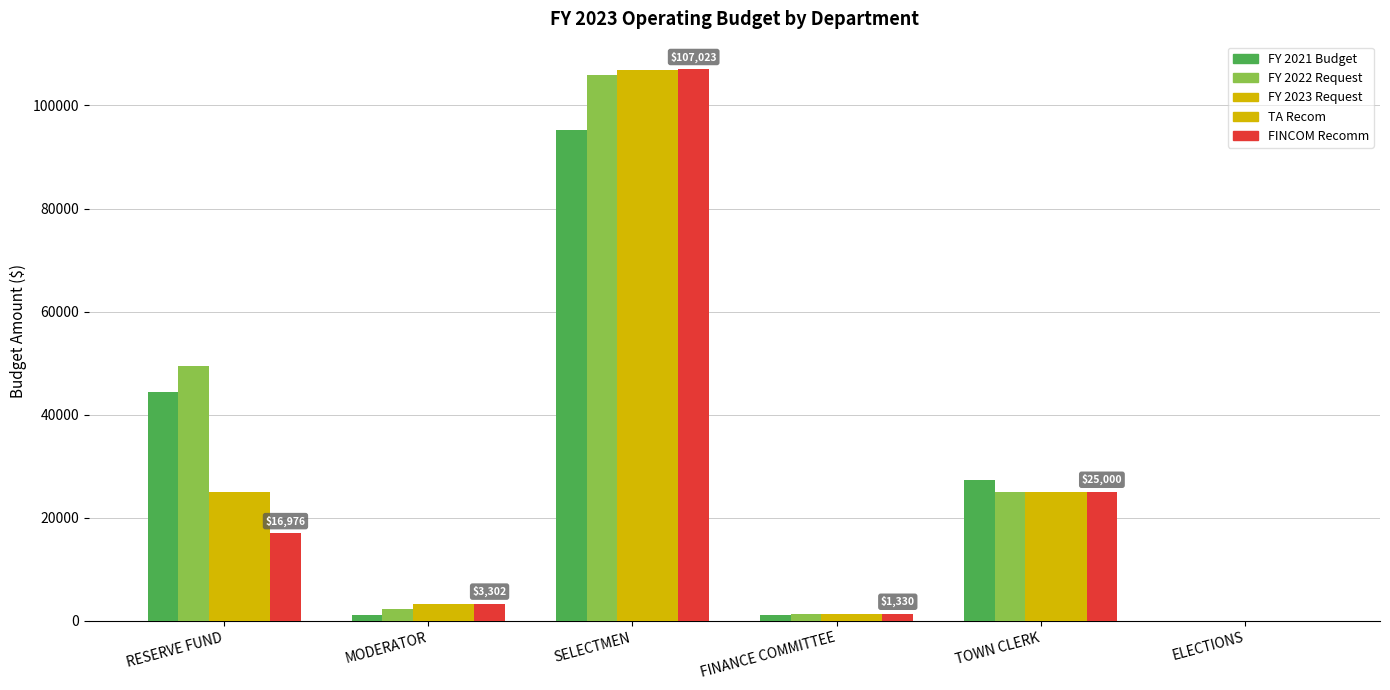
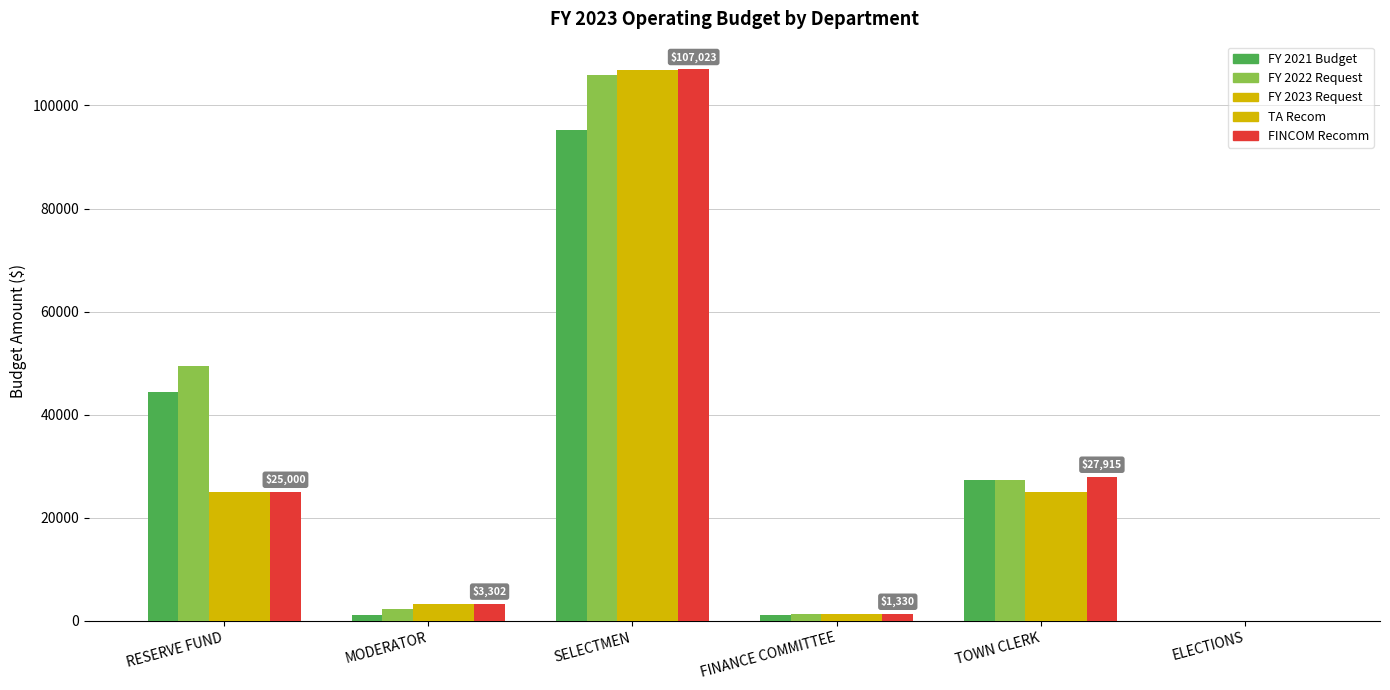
FINCOM Recomm, RESERVE FUND: $16,976 -> $25,000
FY 2022 Request, TOWN CLERK: 25000 -> 27000
FINCOM Recomm, TOWN CLERK: $25,000 -> $27,915
